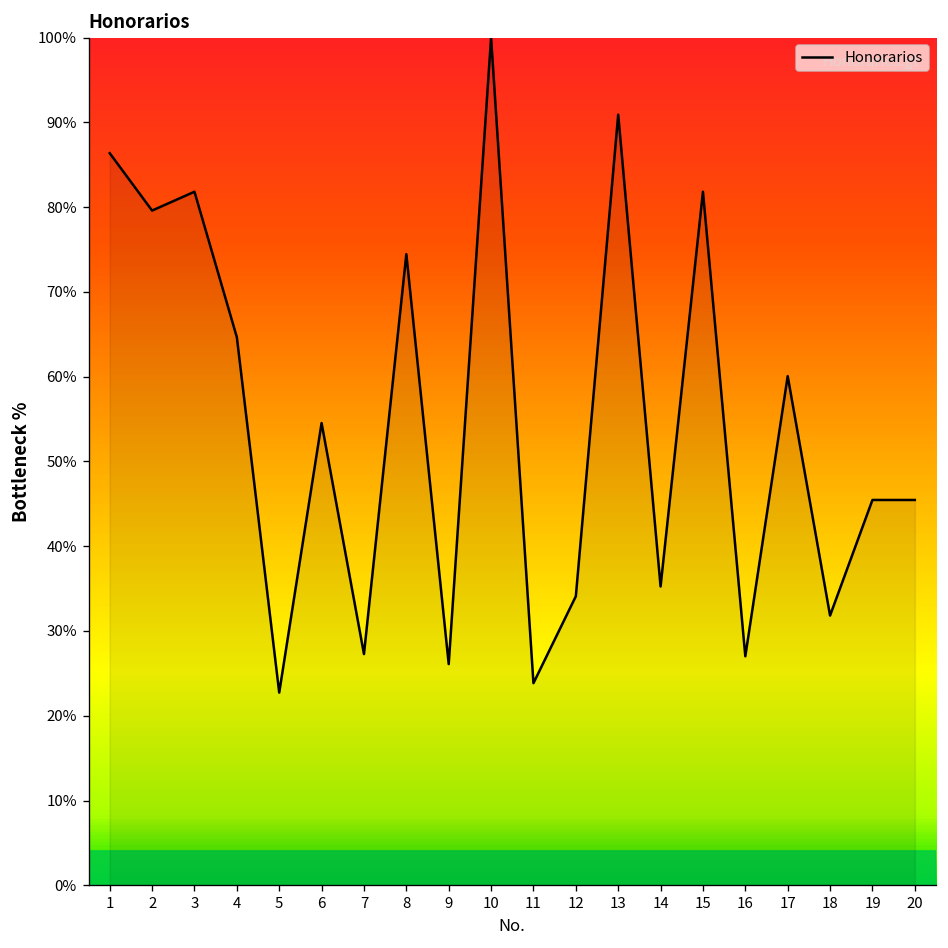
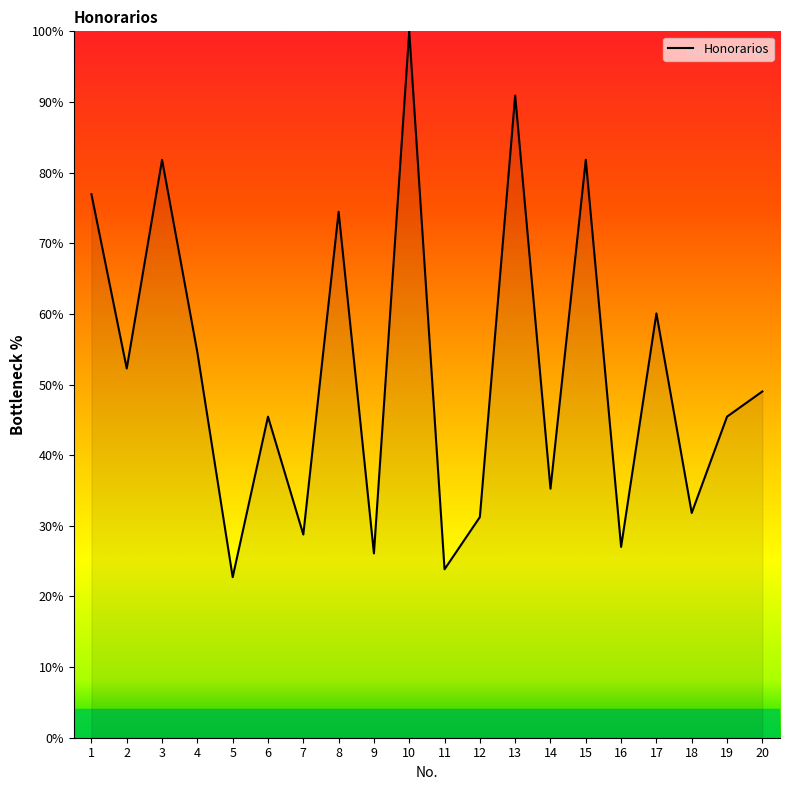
1: 86% -> 77%
2: 80% -> 52%
4: 65% -> 55%
6: 55% -> 45%
7: 27% -> 29%
12: 34% -> 31%
20: 45% -> 49%
